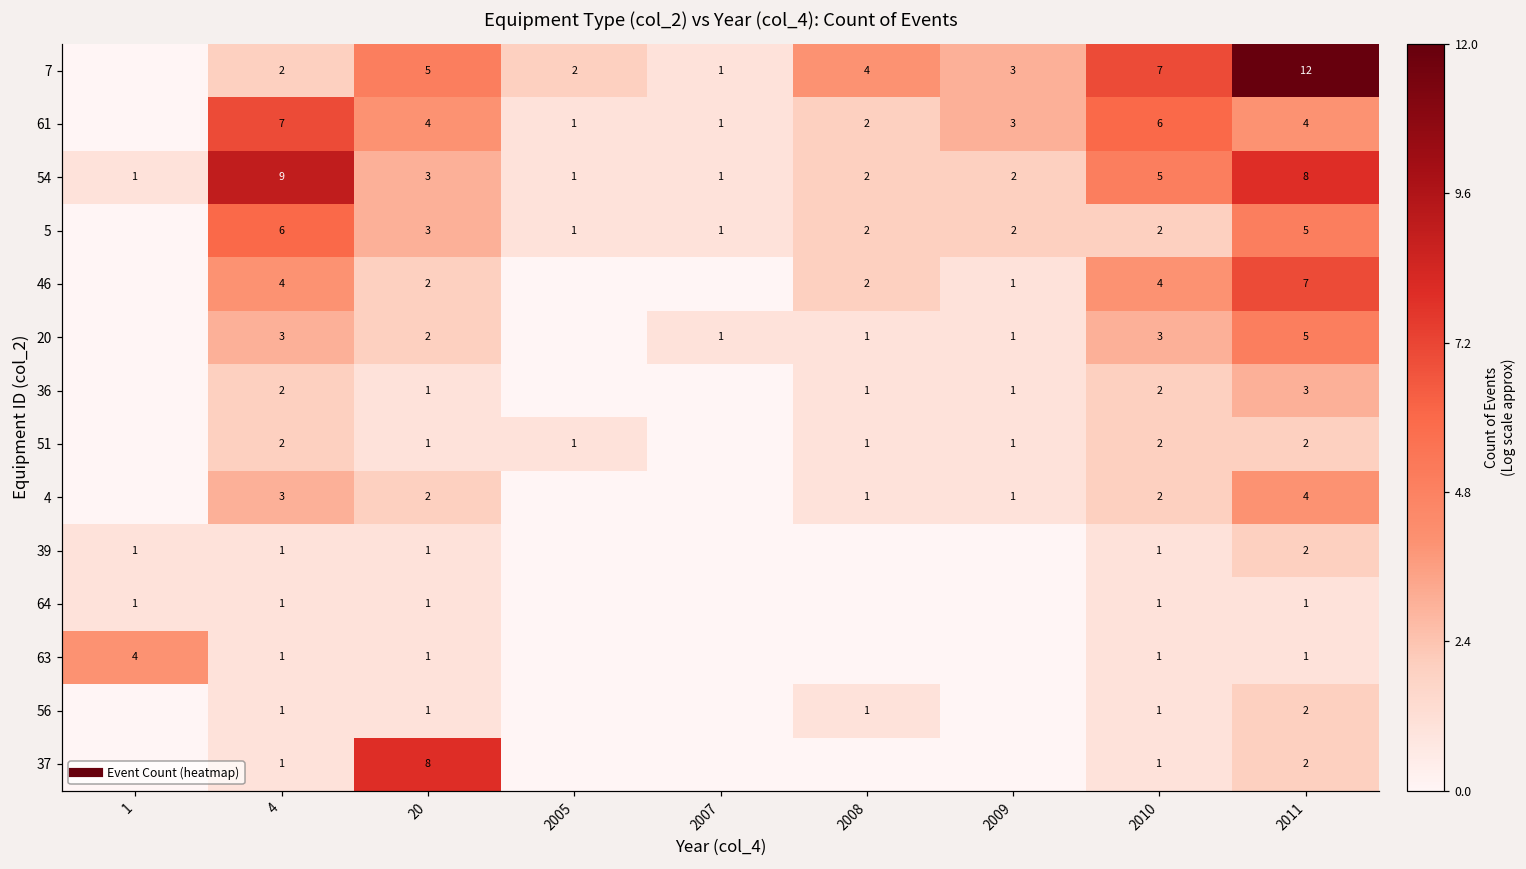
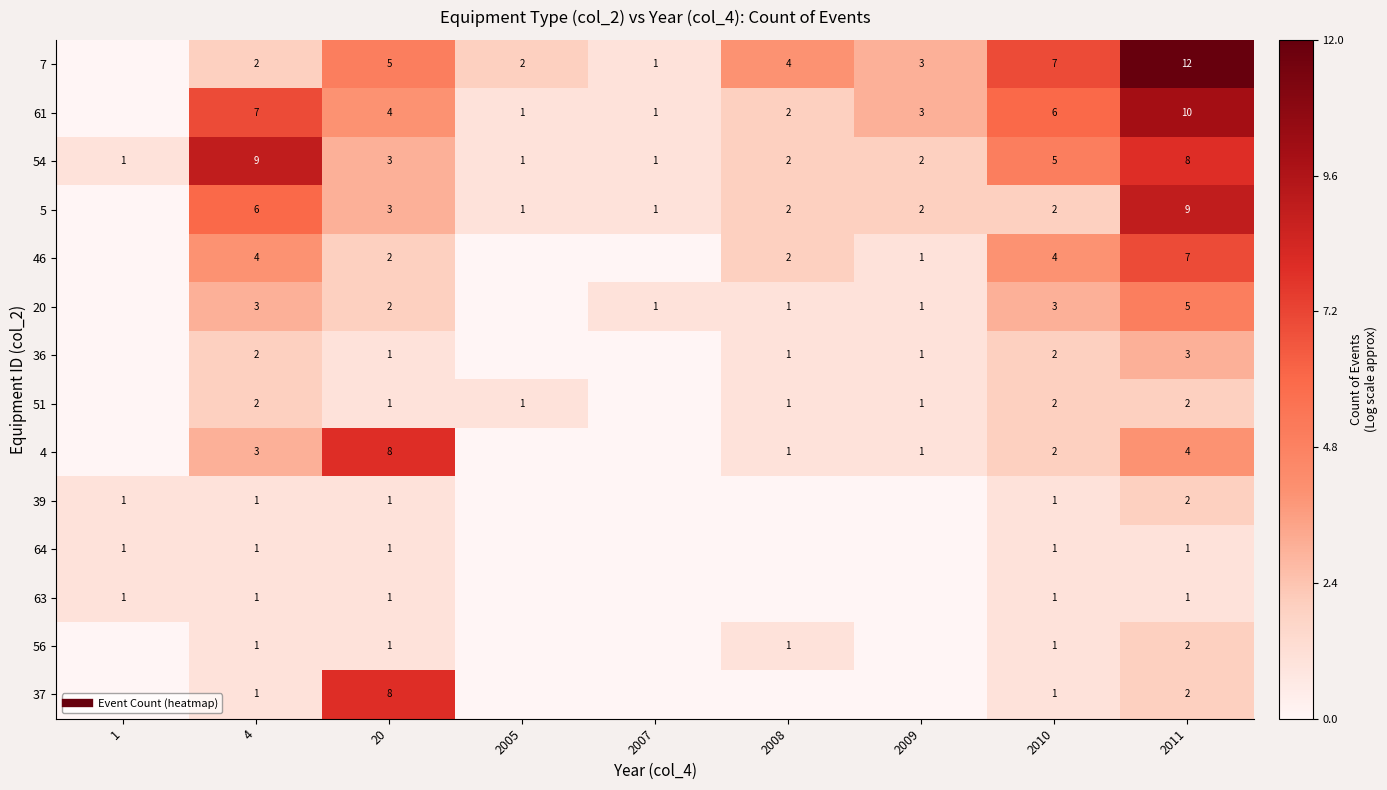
61, 2011: 4 -> 10
5, 2011: 5 -> 9
4, 20: 2 -> 8
63, 1: 4 -> 1
